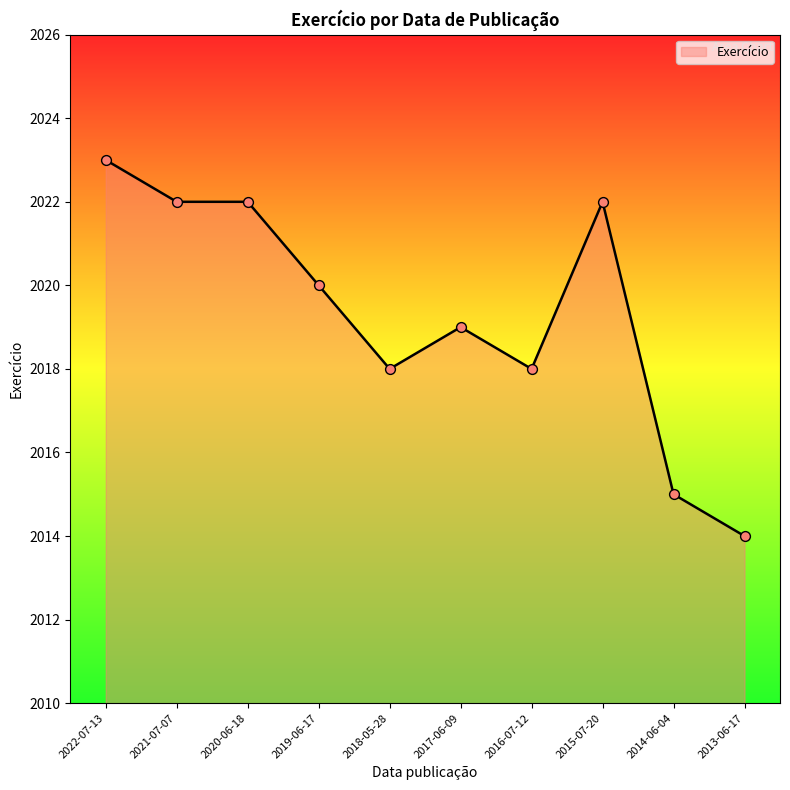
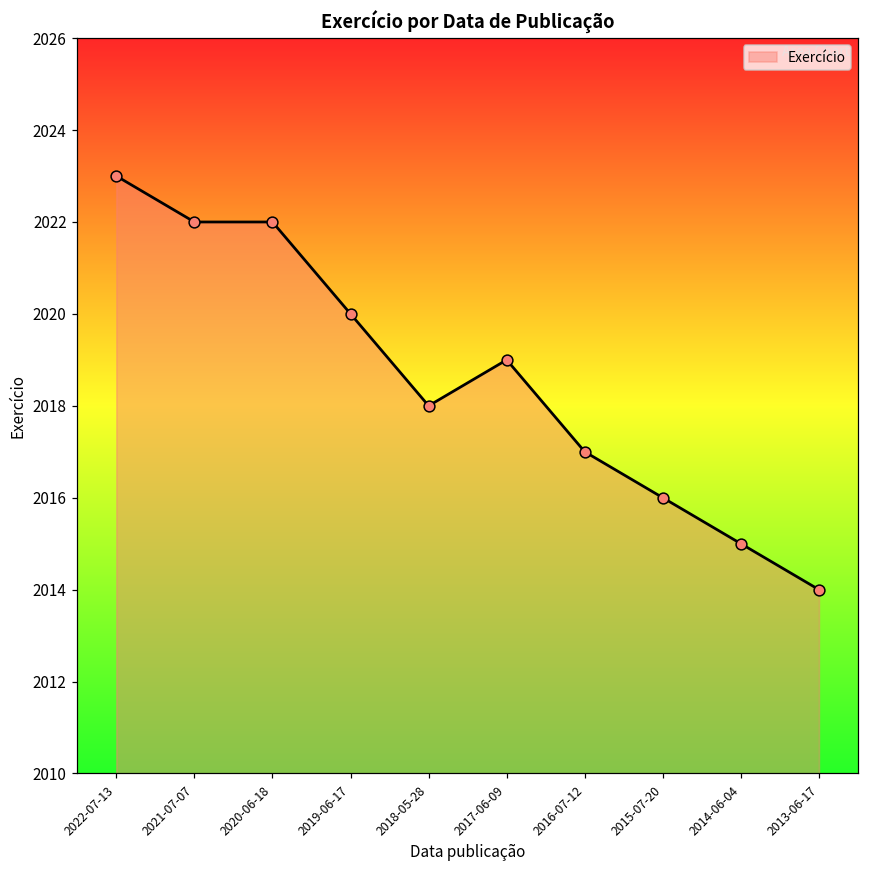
2016-07-12: 2018 -> 2017
2015-07-20: 2022 -> 2016
